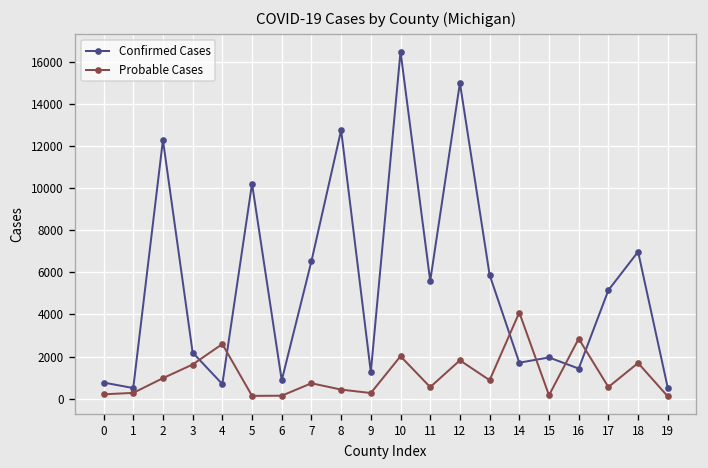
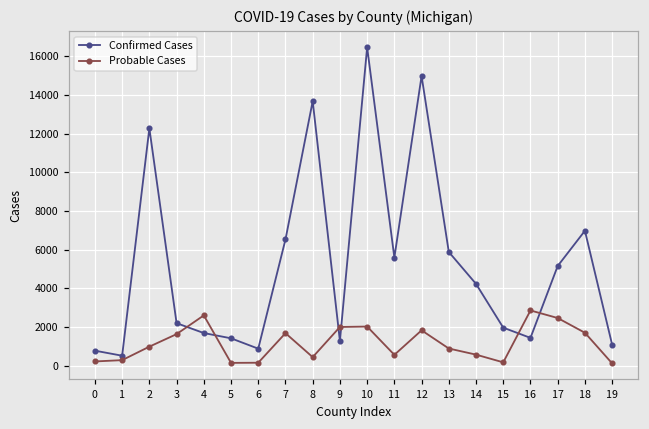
Confirmed Cases, 4: 700 -> 1700
Confirmed Cases, 5: 10200 -> 1400
Probable Cases, 7: 700 -> 1700
Confirmed Cases, 8: 12700 -> 13700
Probable Cases, 9: 300 -> 2000
Confirmed Cases, 14: 1700 -> 4200
Probable Cases, 14: 4100 -> 600
Probable Cases, 17: 600 -> 2500
Confirmed Cases, 19: 500 -> 1100
